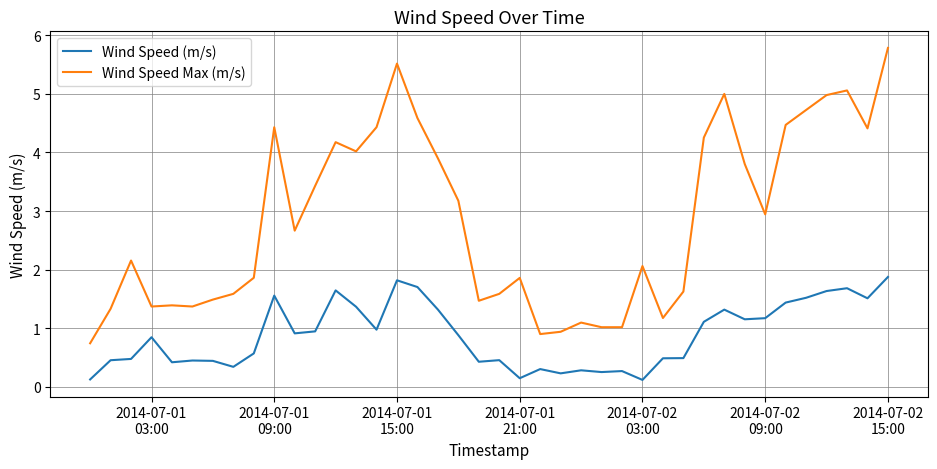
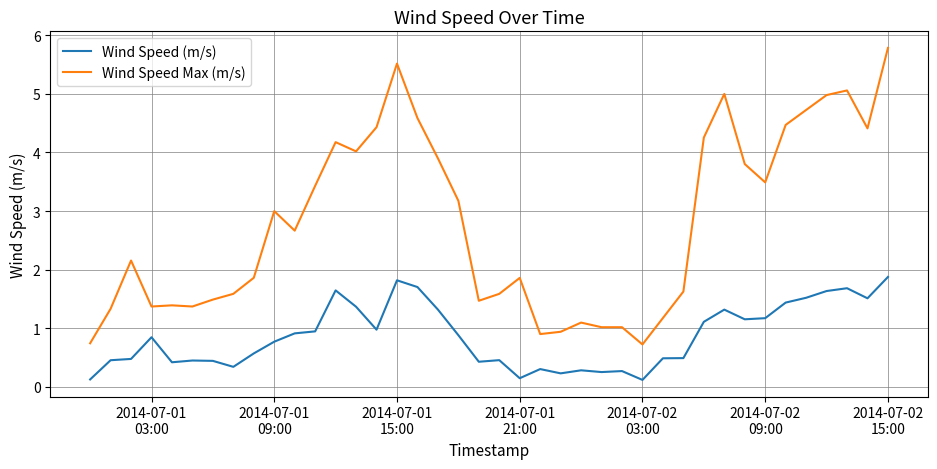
Wind Speed (m/s), 2014-07-01 09:00: 1.6 -> 0.8
Wind Speed Max (m/s), 2014-07-01 09:00: 4.4 -> 3.0
Wind Speed Max (m/s), 2014-07-02 03:00: 2.1 -> 0.7
Wind Speed Max (m/s), 2014-07-02 09:00: 2.9 -> 3.5
